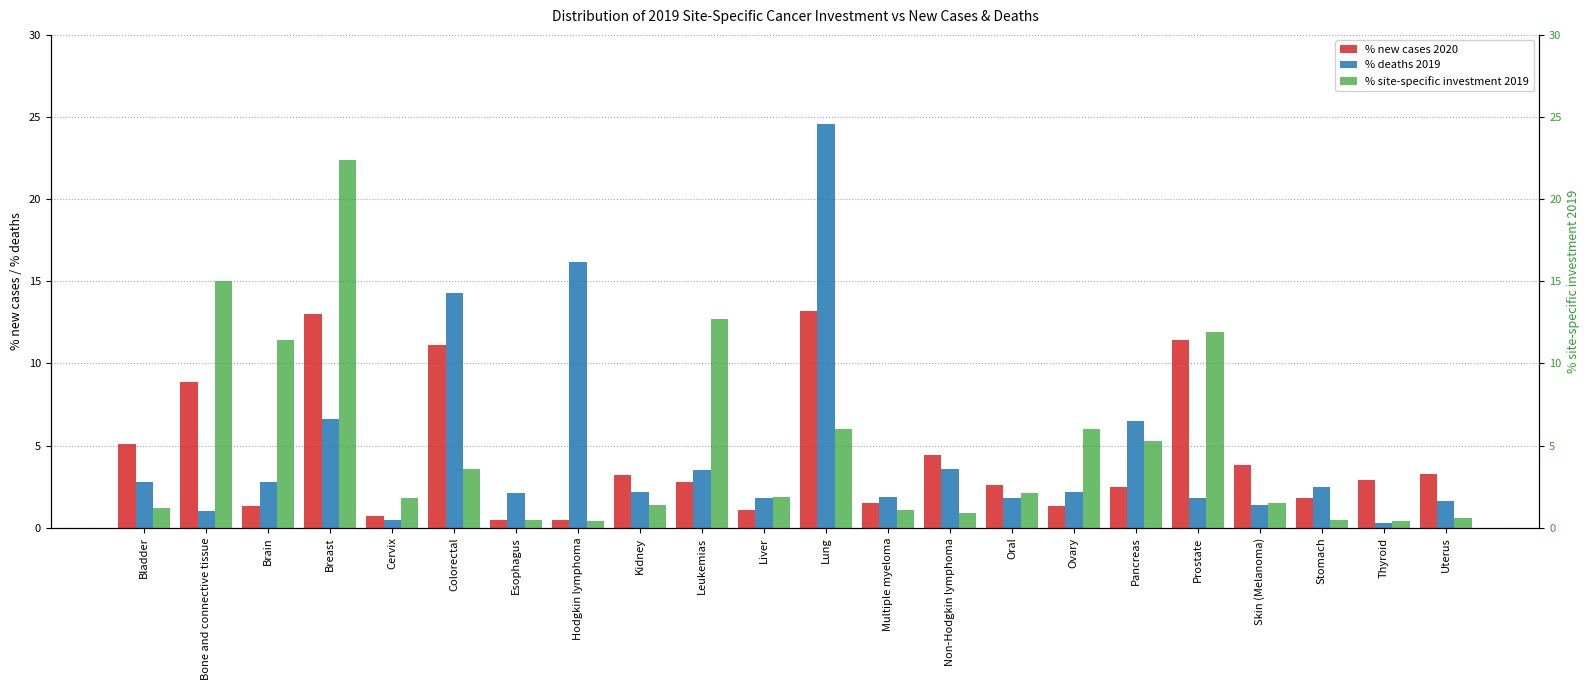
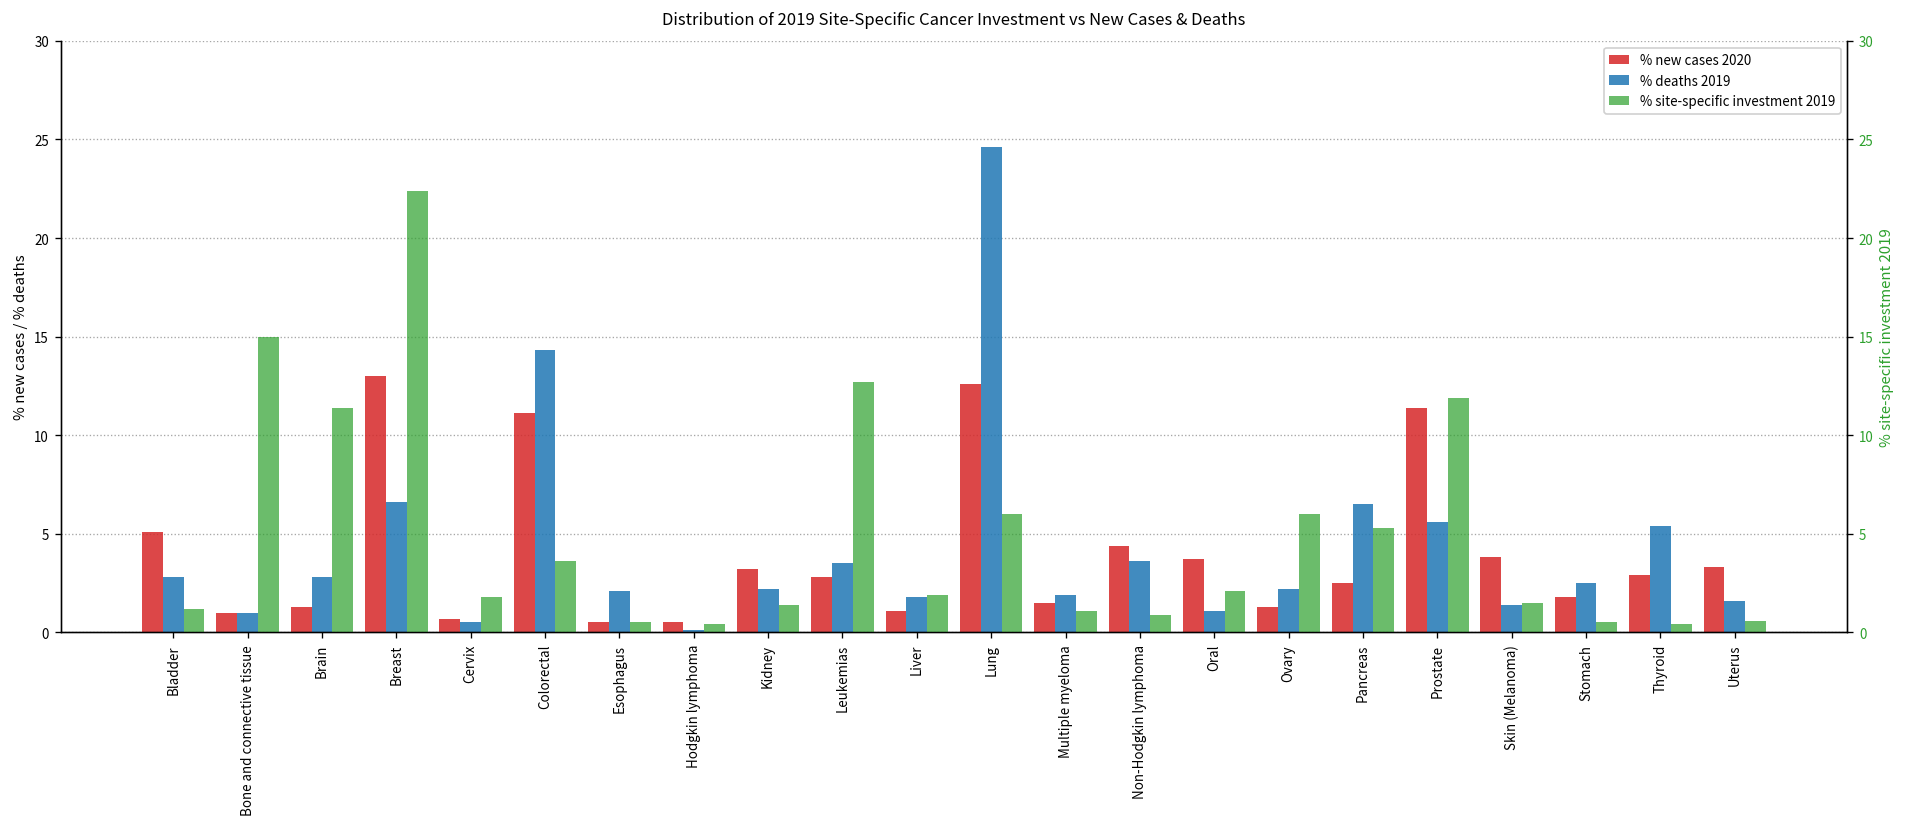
% new cases 2020, Bone and connective tissue: 8.9 -> 1.0
% deaths 2019, Hodgkin lymphoma: 16.2 -> 0.1
% new cases 2020, Lung: 13.2 -> 12.6
% new cases 2020, Oral: 2.6 -> 3.7
% deaths 2019, Oral: 1.8 -> 1.1
% deaths 2019, Prostate: 1.8 -> 5.6
% deaths 2019, Thyroid: 0.3 -> 5.4
